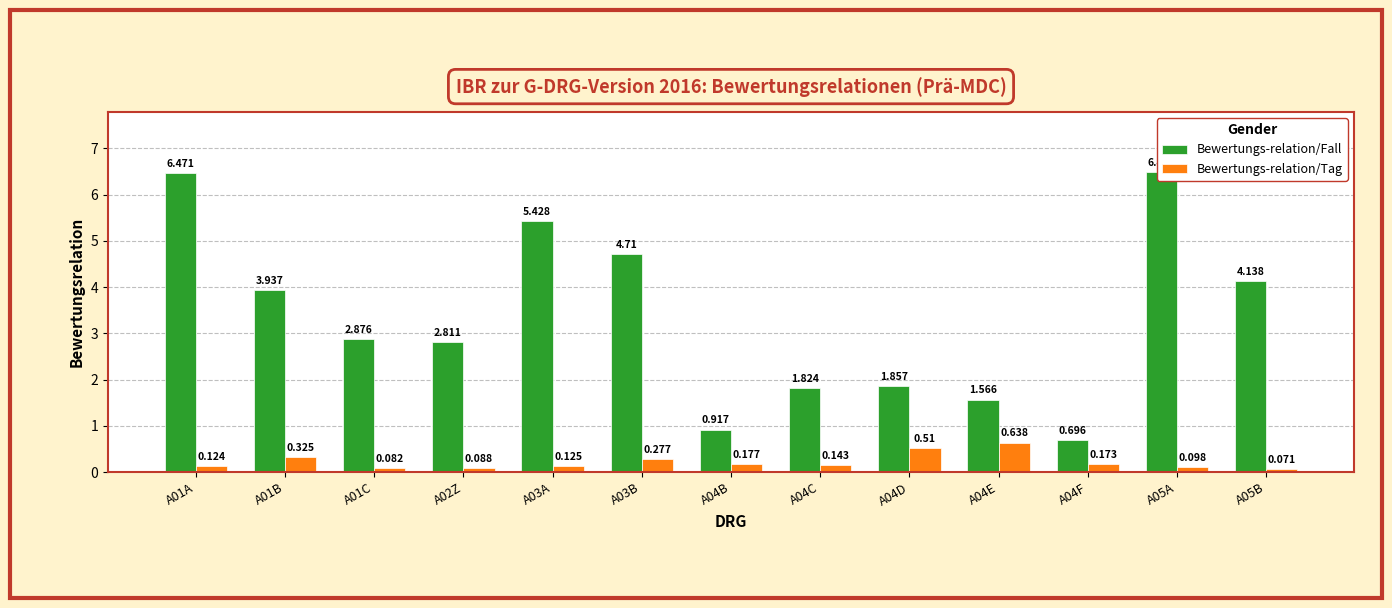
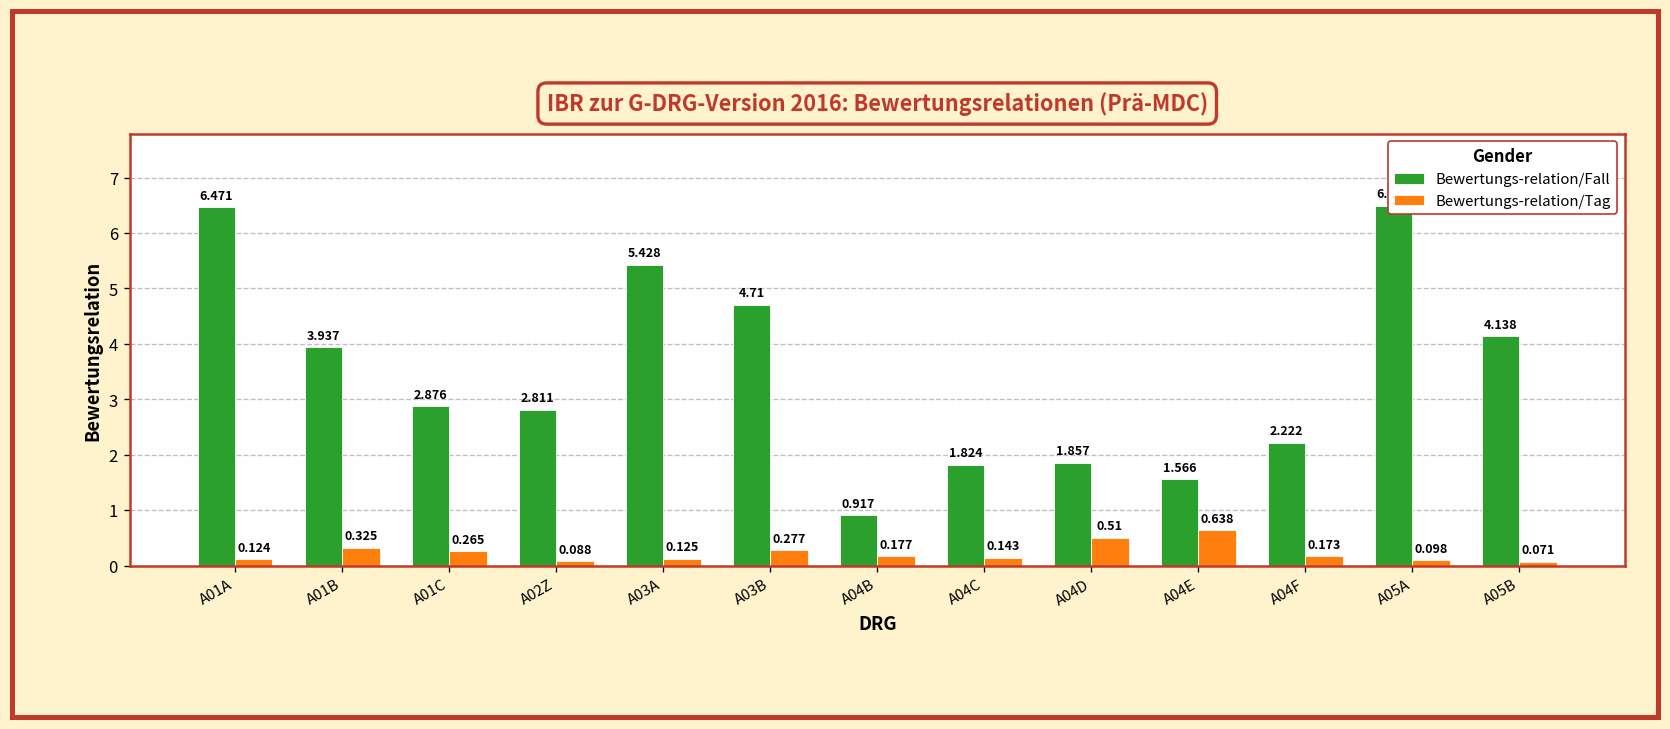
Bewertungs-relation/Tag, A01C: 0.082 -> 0.265
Bewertungs-relation/Fall, A04F: 0.696 -> 2.222
